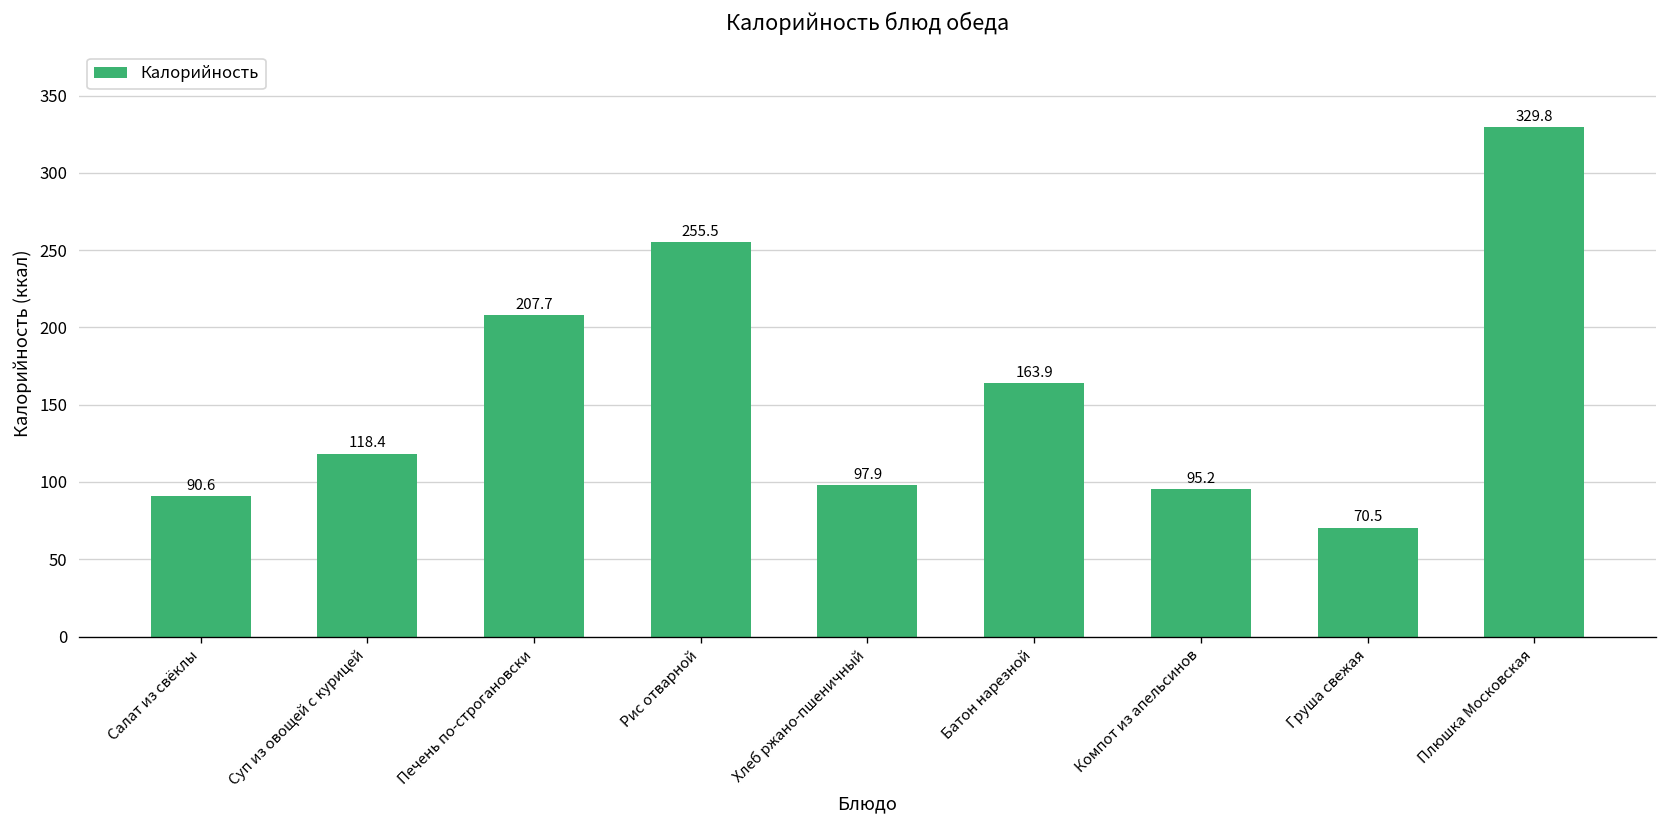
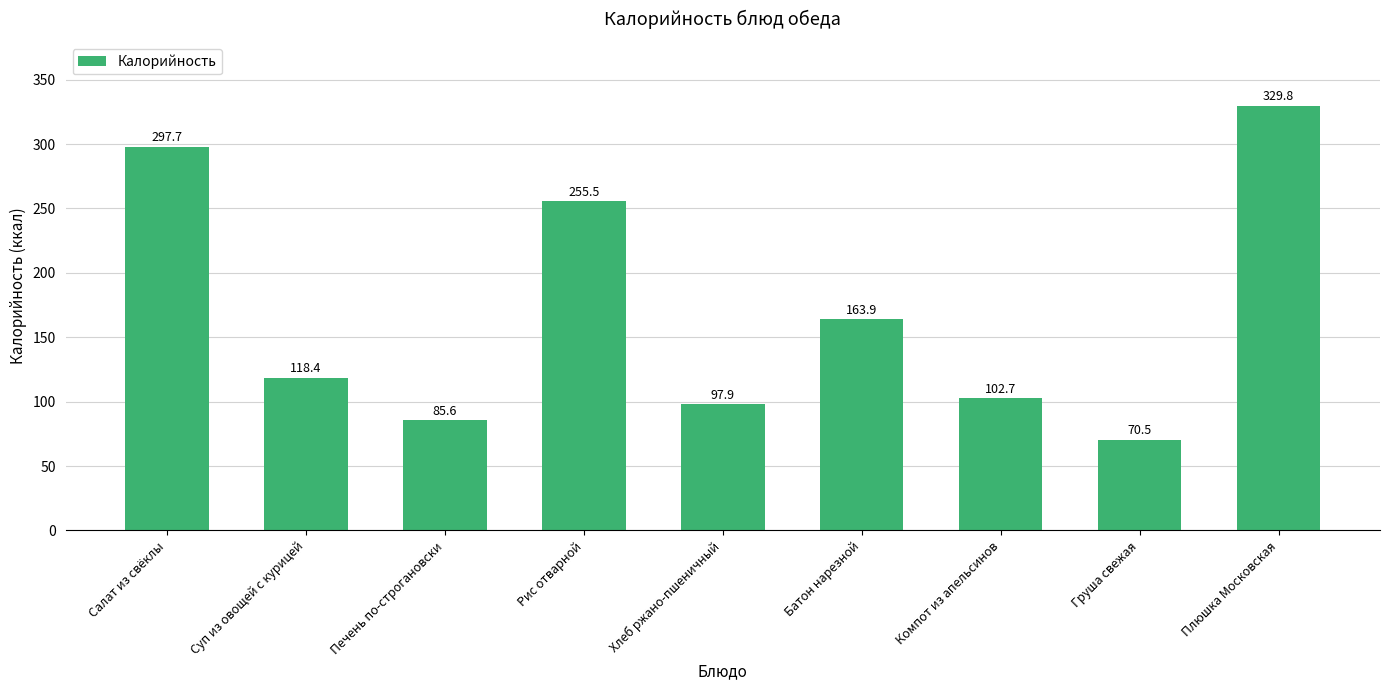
Салат из свёклы: 90.6 -> 297.7
Печень по-строгановски: 207.7 -> 85.6
Компот из апельсинов: 95.2 -> 102.7
